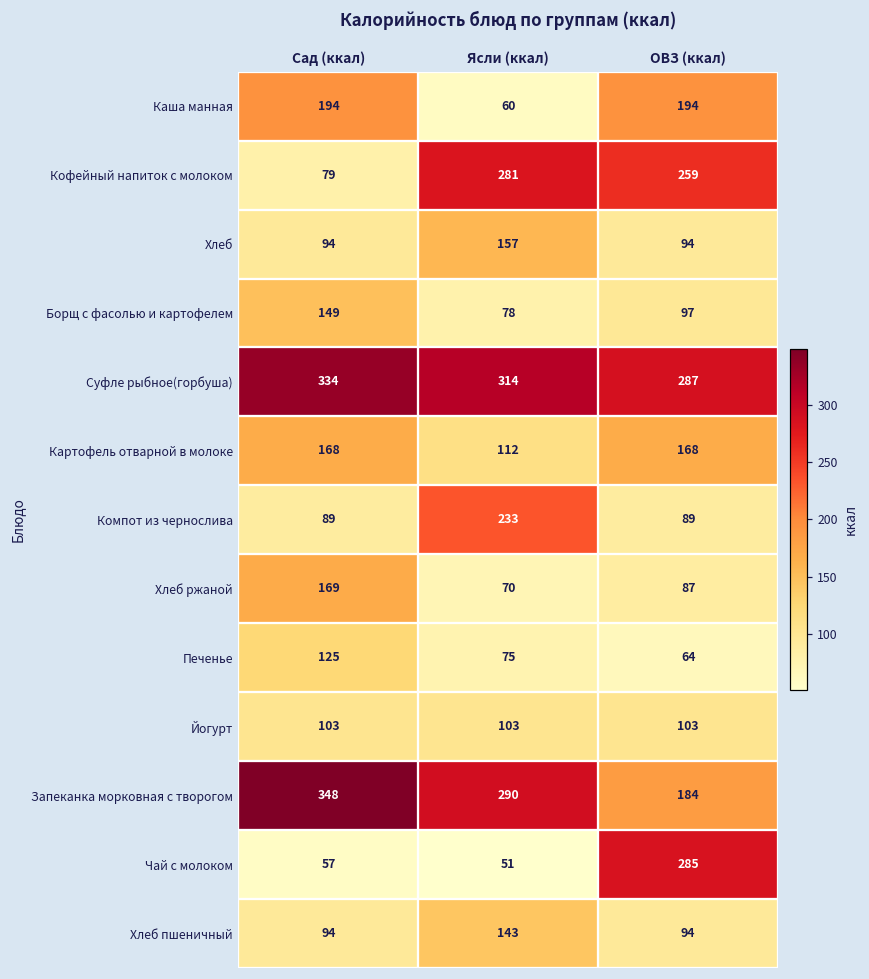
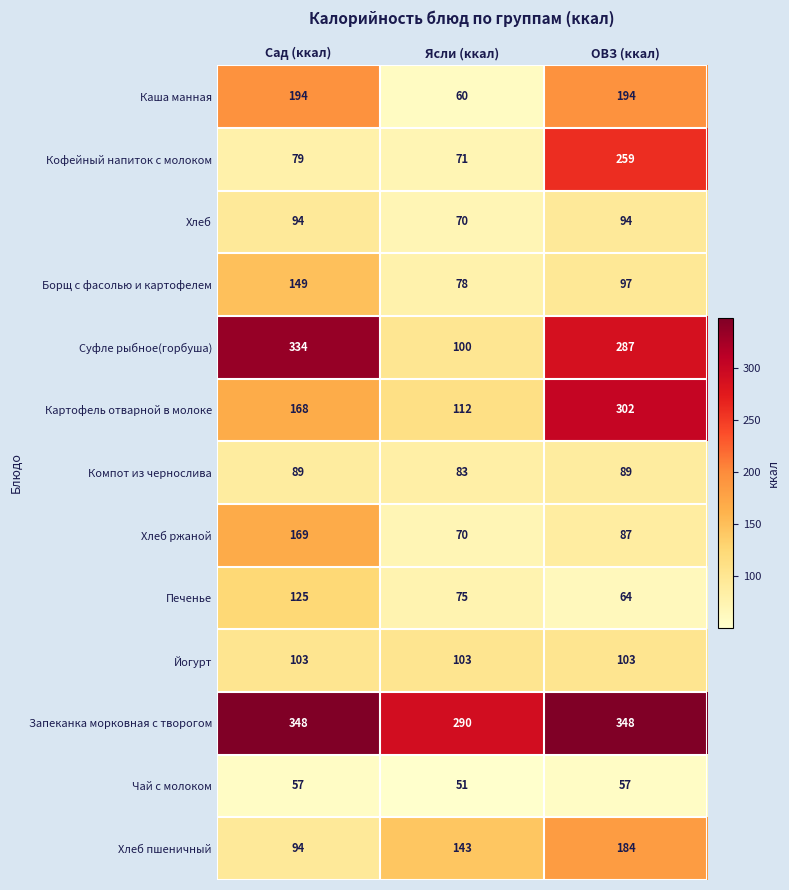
Кофейный напиток с молоком, Ясли (ккал): 281 -> 71
Хлеб, Ясли (ккал): 157 -> 70
Суфле рыбное(горбуша), Ясли (ккал): 314 -> 100
Картофель отварной в молоке, ОВЗ (ккал): 168 -> 302
Компот из чернослива, Ясли (ккал): 233 -> 83
Запеканка морковная с творогом, ОВЗ (ккал): 184 -> 348
Чай с молоком, ОВЗ (ккал): 285 -> 57
Хлеб пшеничный, ОВЗ (ккал): 94 -> 184
